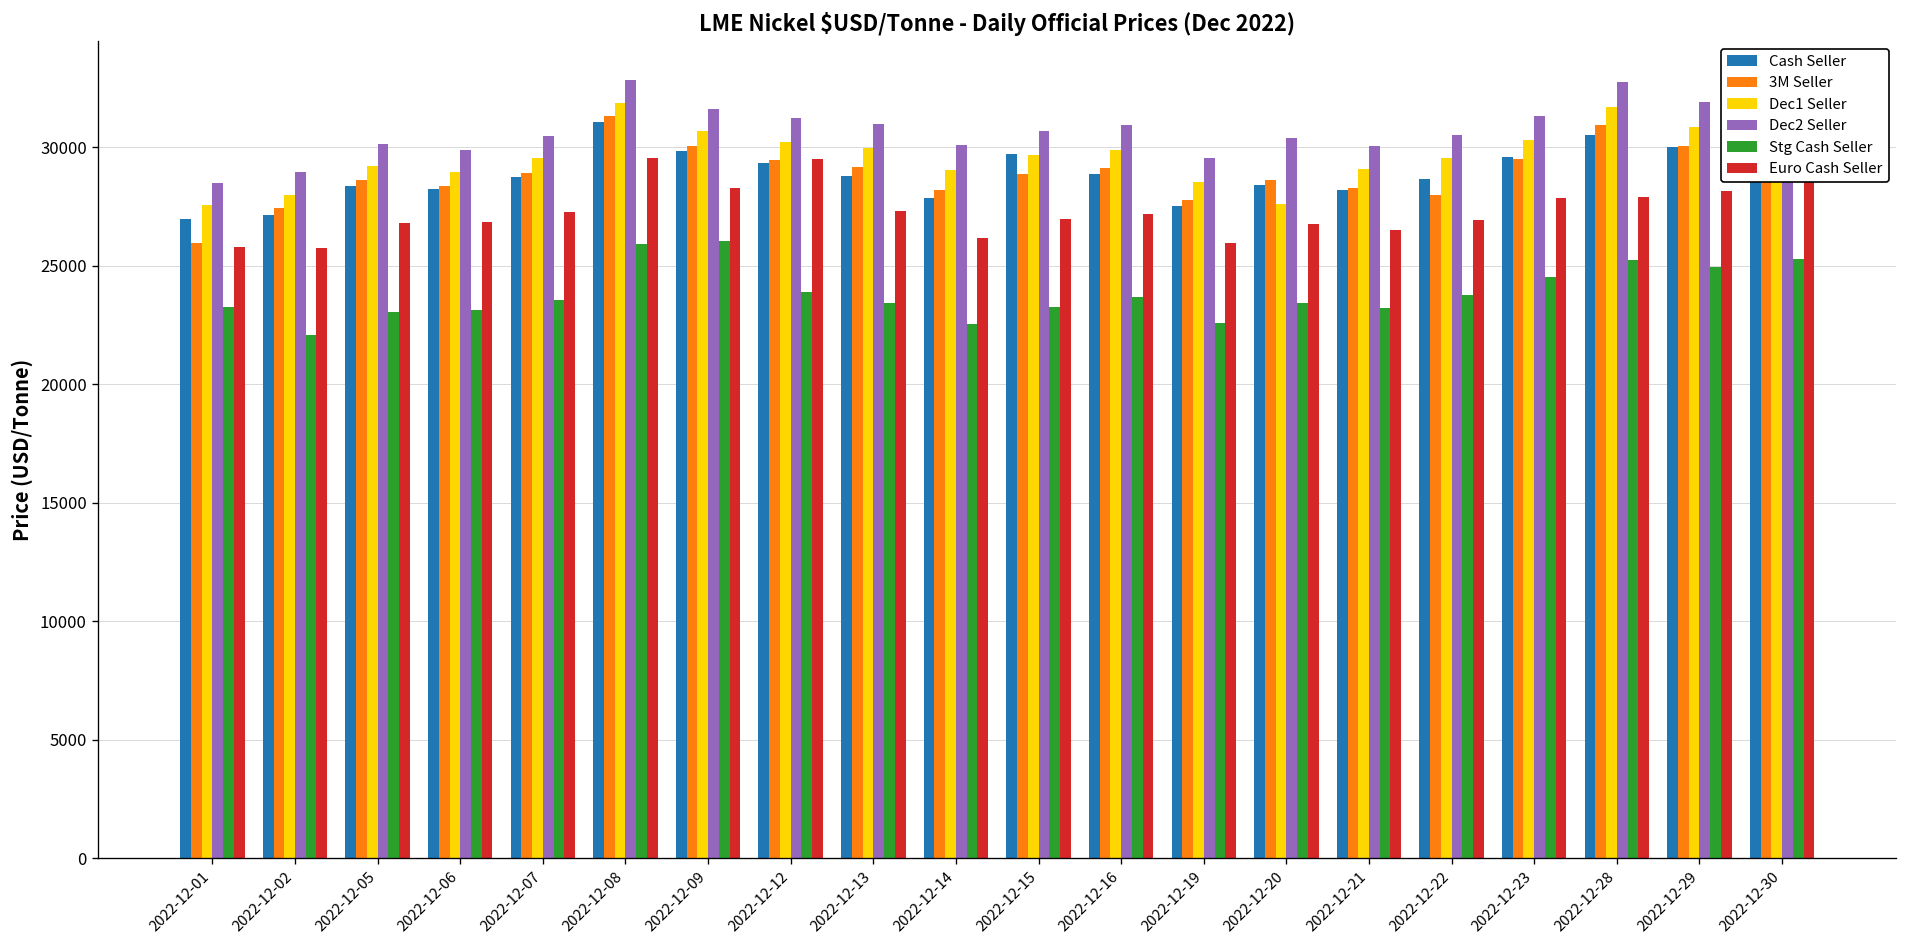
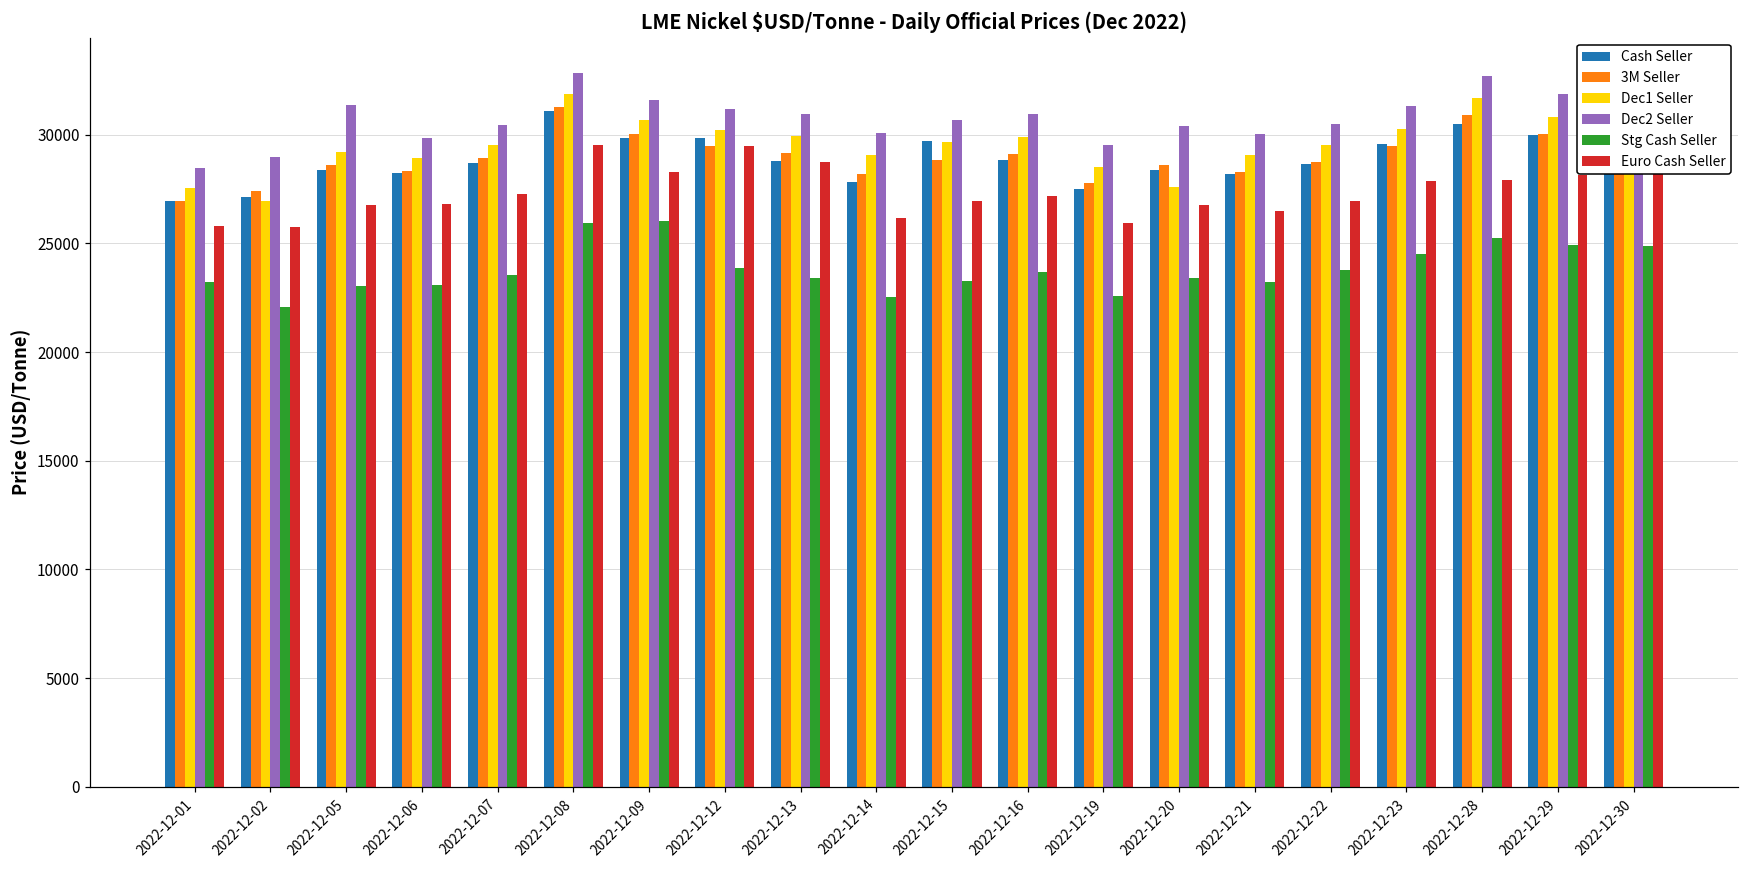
3M Seller, 2022-12-01: 26000 -> 27000
Dec1 Seller, 2022-12-02: 28000 -> 27000
Dec2 Seller, 2022-12-05: 30100 -> 31400
Cash Seller, 2022-12-12: 29300 -> 29900
Euro Cash Seller, 2022-12-13: 27300 -> 28700
3M Seller, 2022-12-22: 28000 -> 28800
Stg Cash Seller, 2022-12-30: 25300 -> 24900
